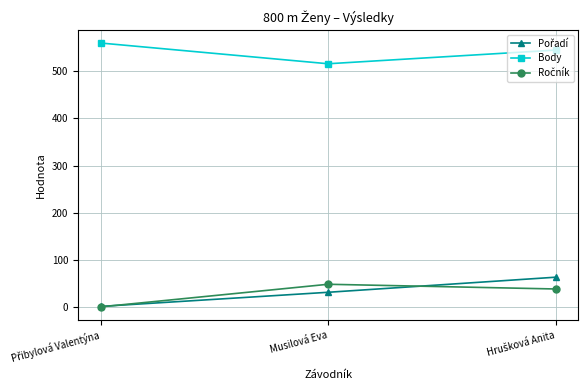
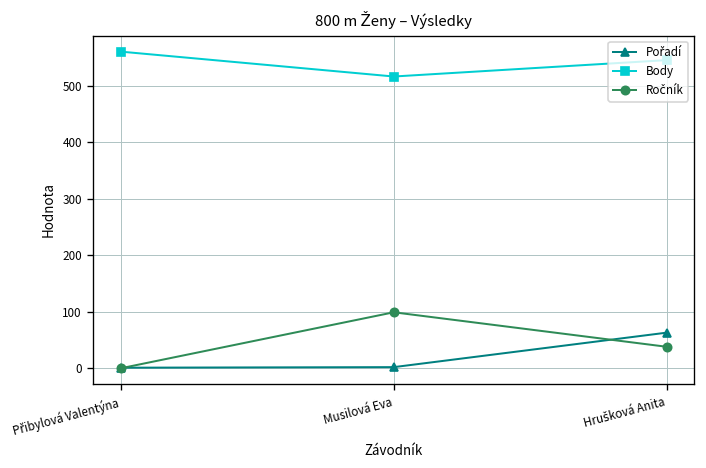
Pořadí, Musilová Eva: 30 -> 0
Ročník, Musilová Eva: 50 -> 100
